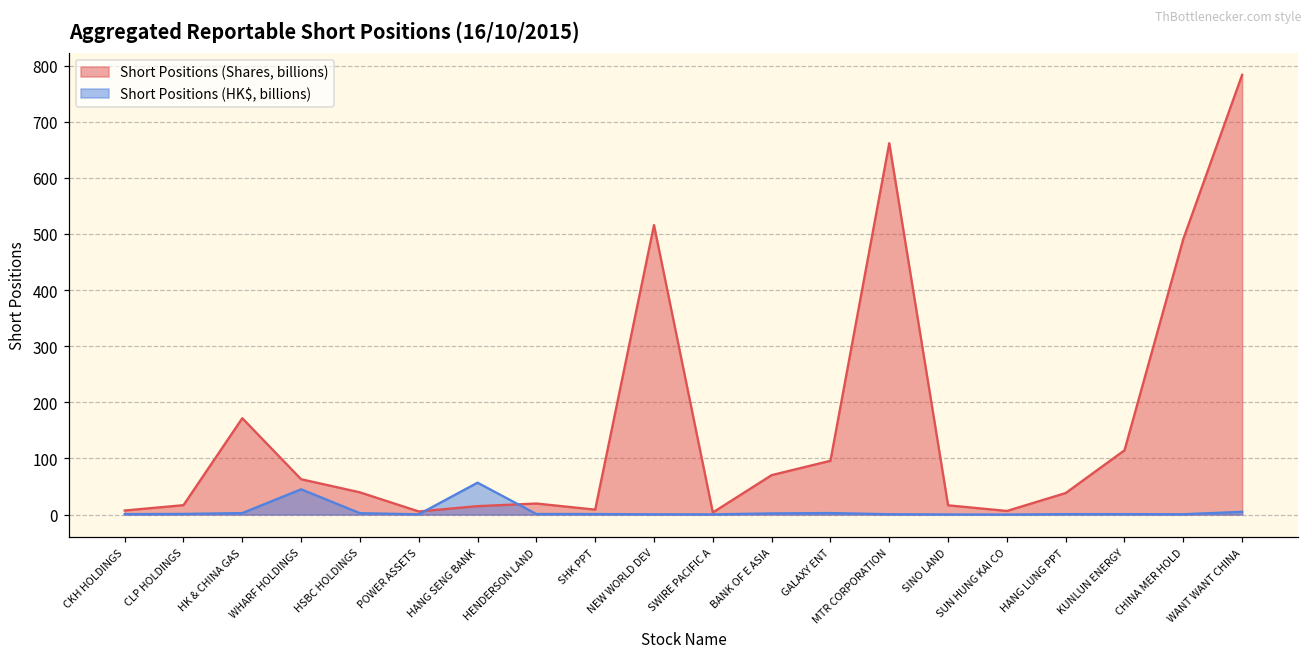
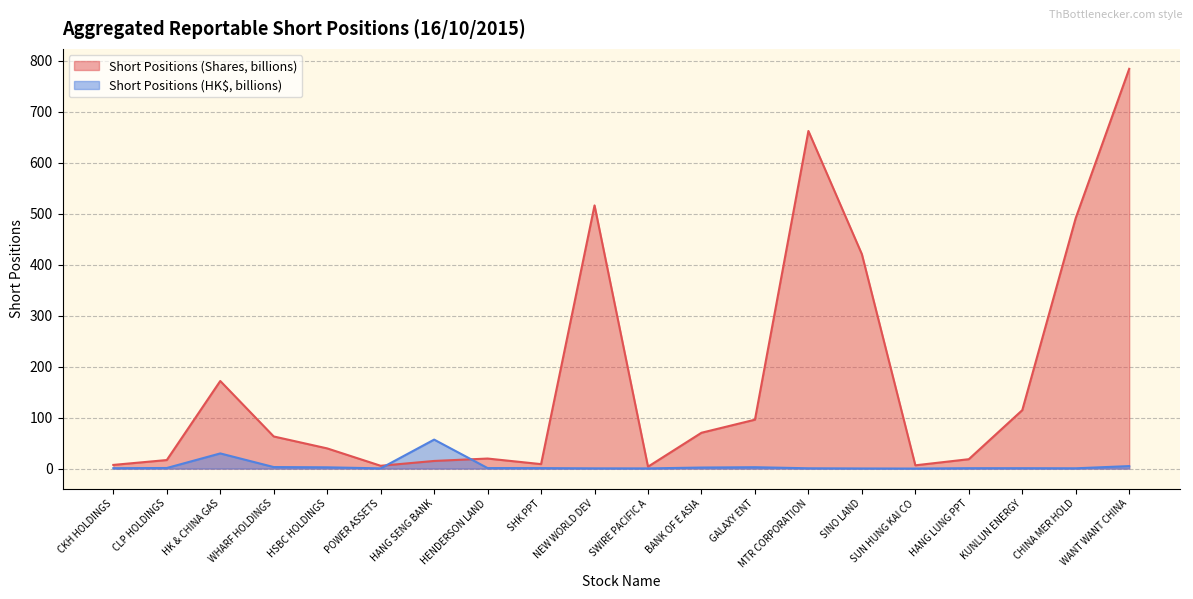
Short Positions (HK$, billions), HK & CHINA GAS: 0 -> 30
Short Positions (HK$, billions), WHARF HOLDINGS: 50 -> 0
Short Positions (Shares, billions), SINO LAND: 20 -> 420
Short Positions (Shares, billions), HANG LUNG PPT: 40 -> 20
